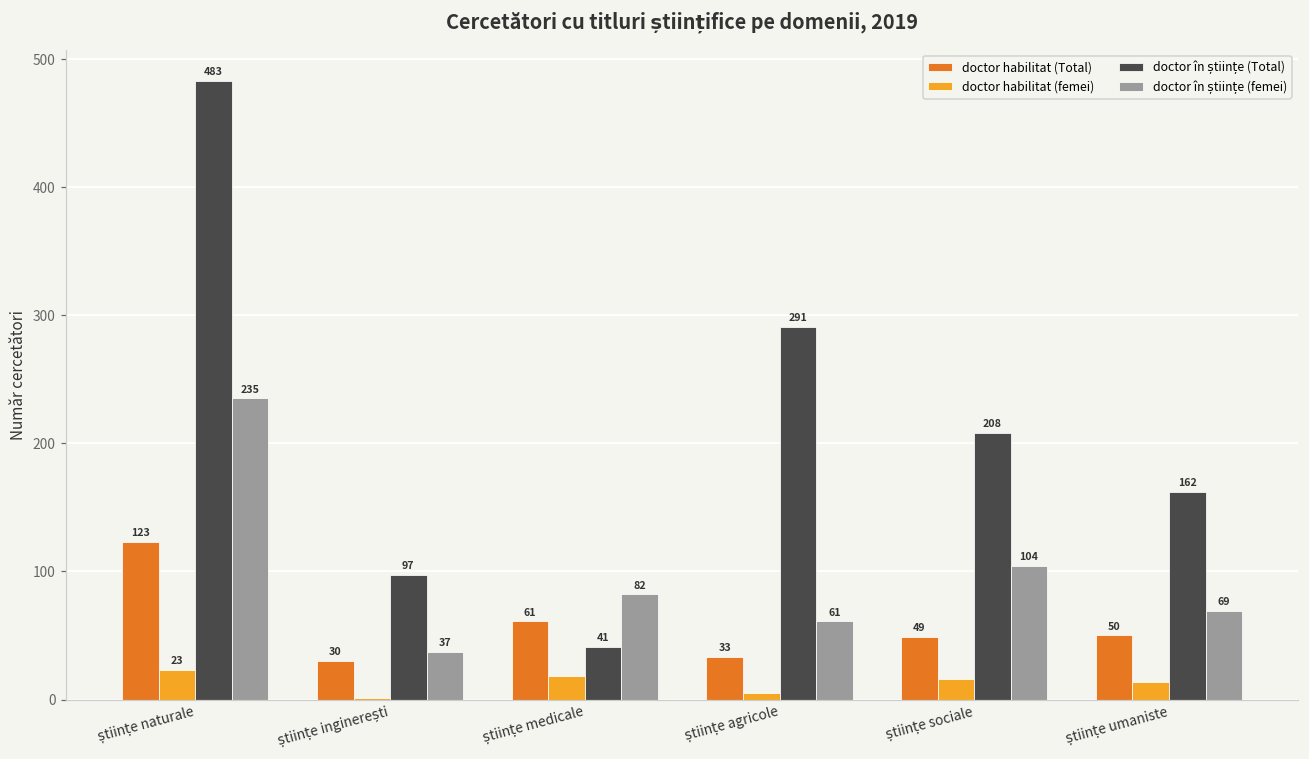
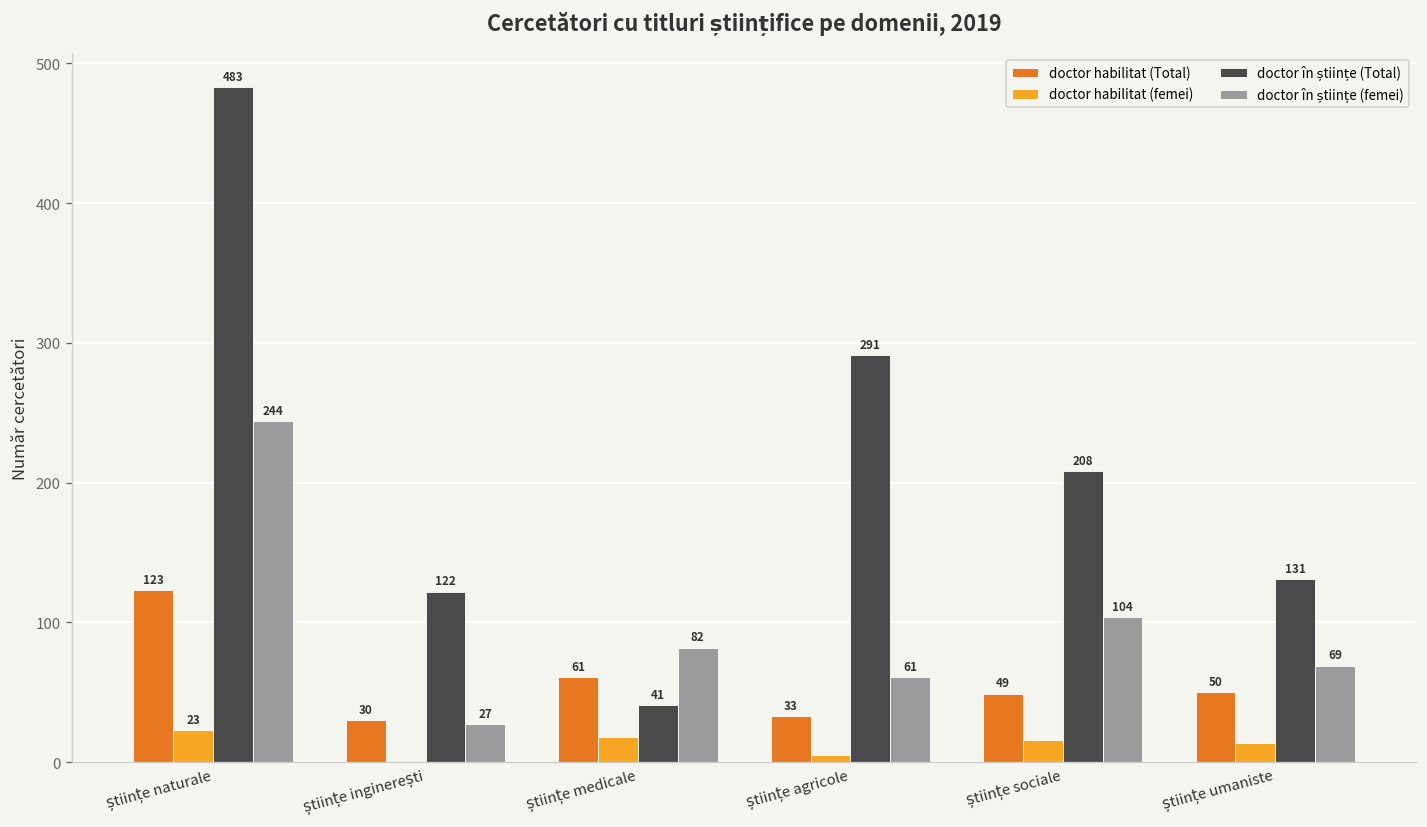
doctor în științe (femei), științe naturale: 235 -> 244
doctor în științe (Total), științe inginerești: 97 -> 122
doctor în științe (femei), științe inginerești: 37 -> 27
doctor în științe (Total), științe umaniste: 162 -> 131
